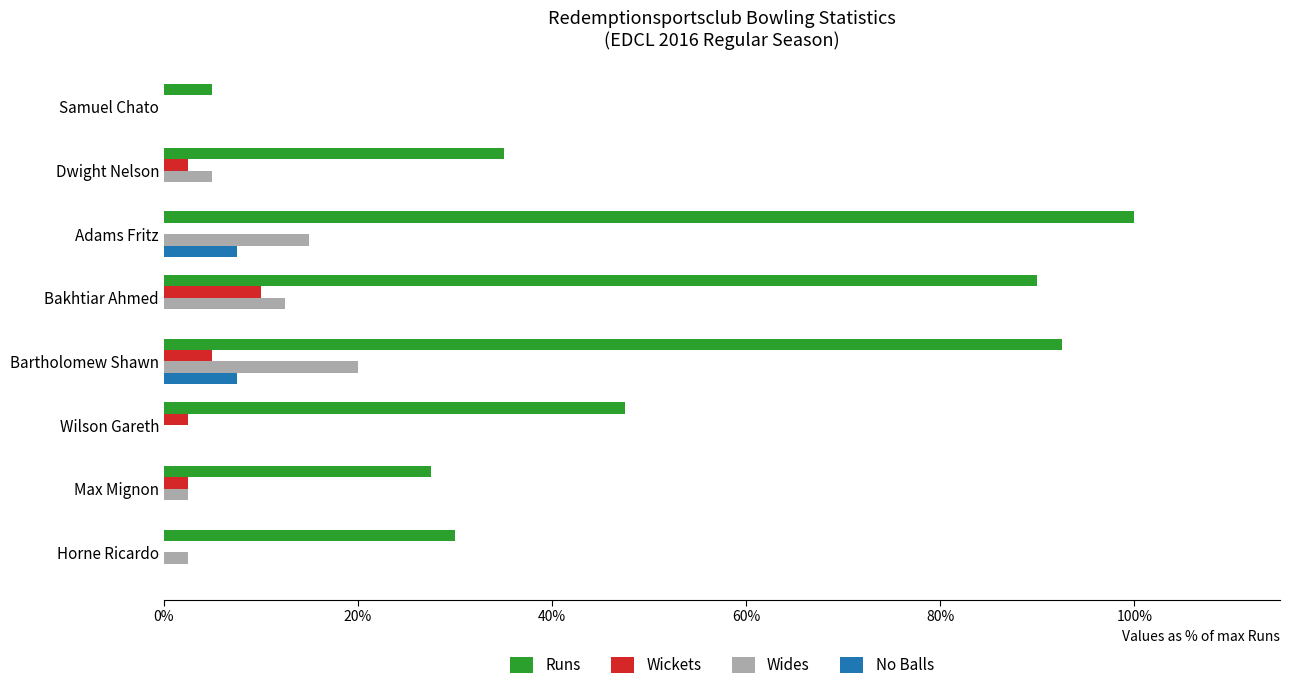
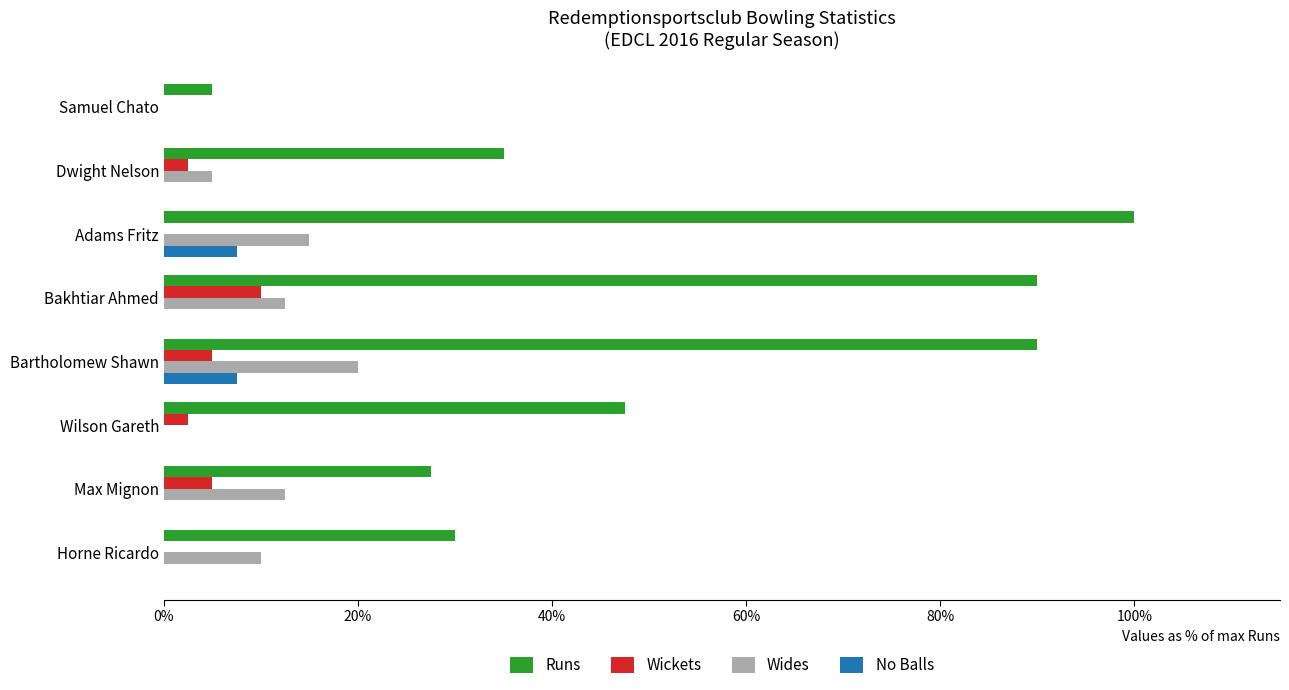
Runs, Bartholomew Shawn: 93% -> 90%
Wickets, Max Mignon: 3% -> 5%
Wides, Max Mignon: 3% -> 13%
Wides, Horne Ricardo: 3% -> 10%
